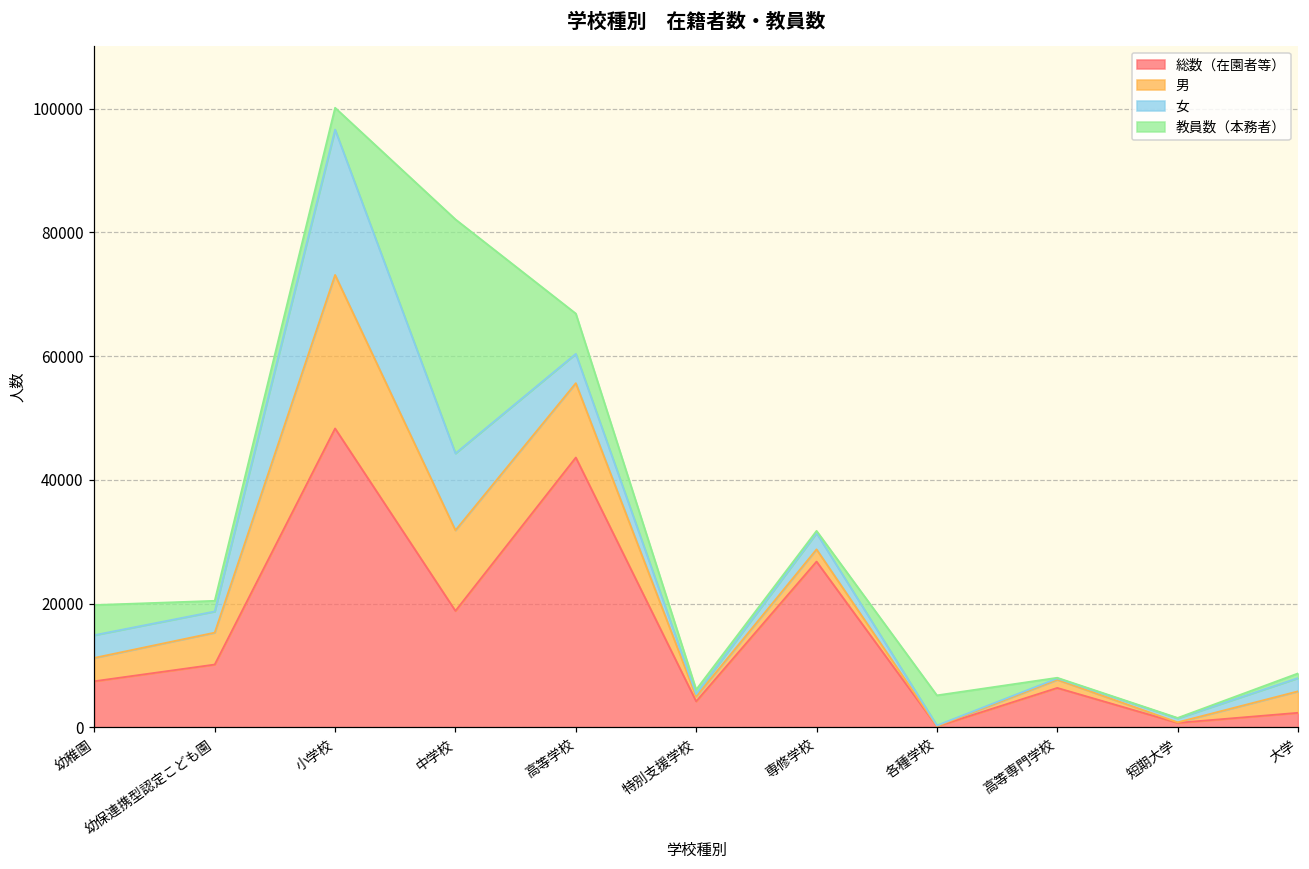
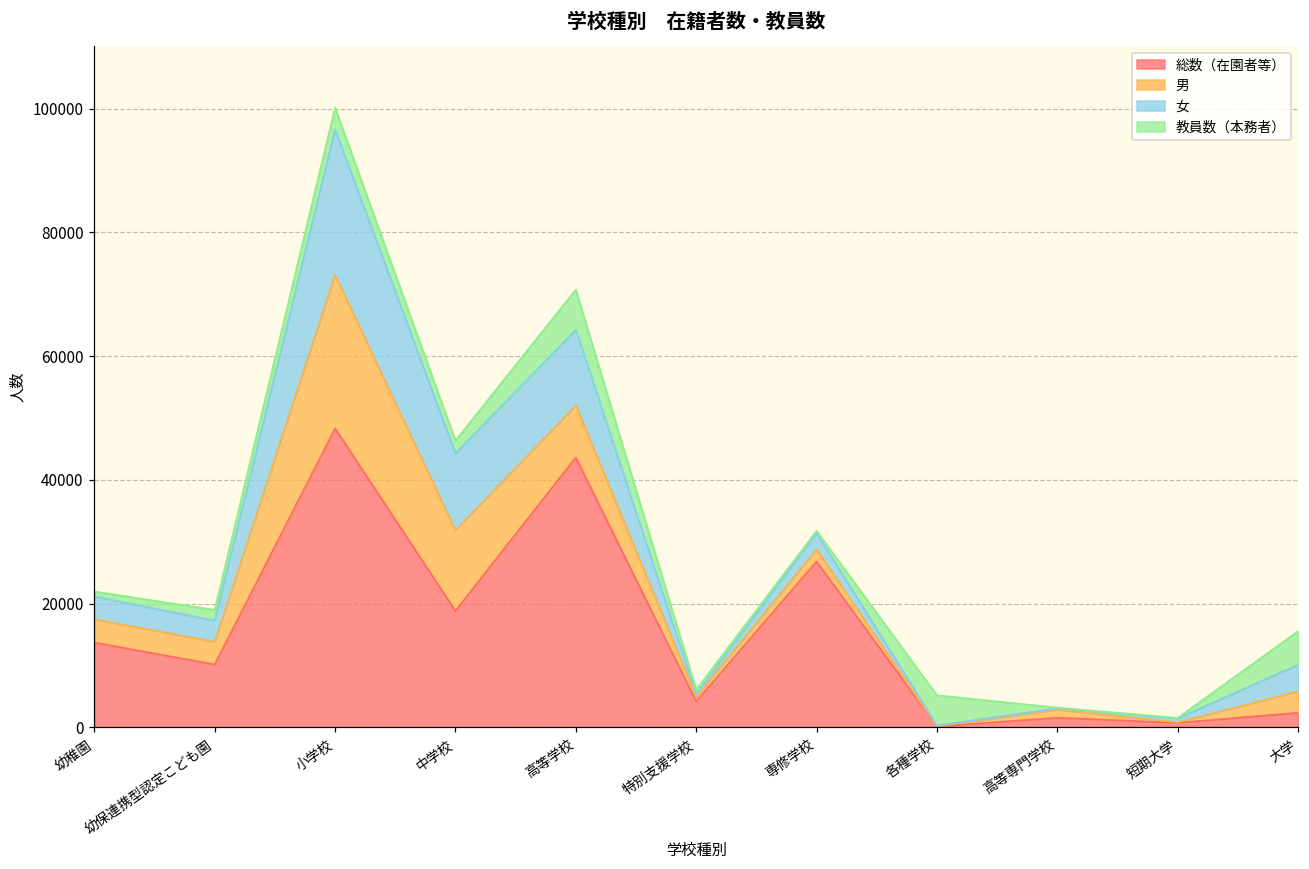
総数（在園者等）, 幼稚園: 7000 -> 14000
教員数（本務者）, 幼稚園: 5000 -> 1000
男, 幼保連携型認定こども園: 5000 -> 4000
教員数（本務者）, 中学校: 38000 -> 2000
男, 高等学校: 12000 -> 8000
女, 高等学校: 5000 -> 12000
総数（在園者等）, 高等専門学校: 6000 -> 2000
女, 大学: 2000 -> 4000
教員数（本務者）, 大学: 1000 -> 5000
